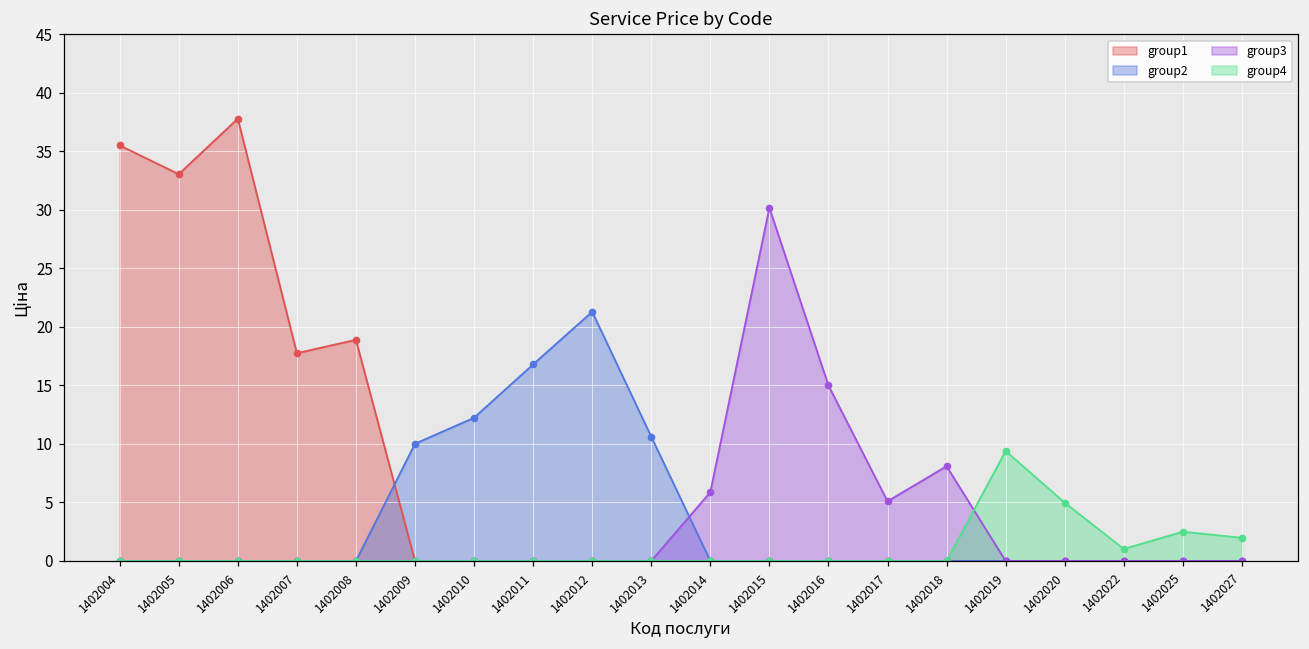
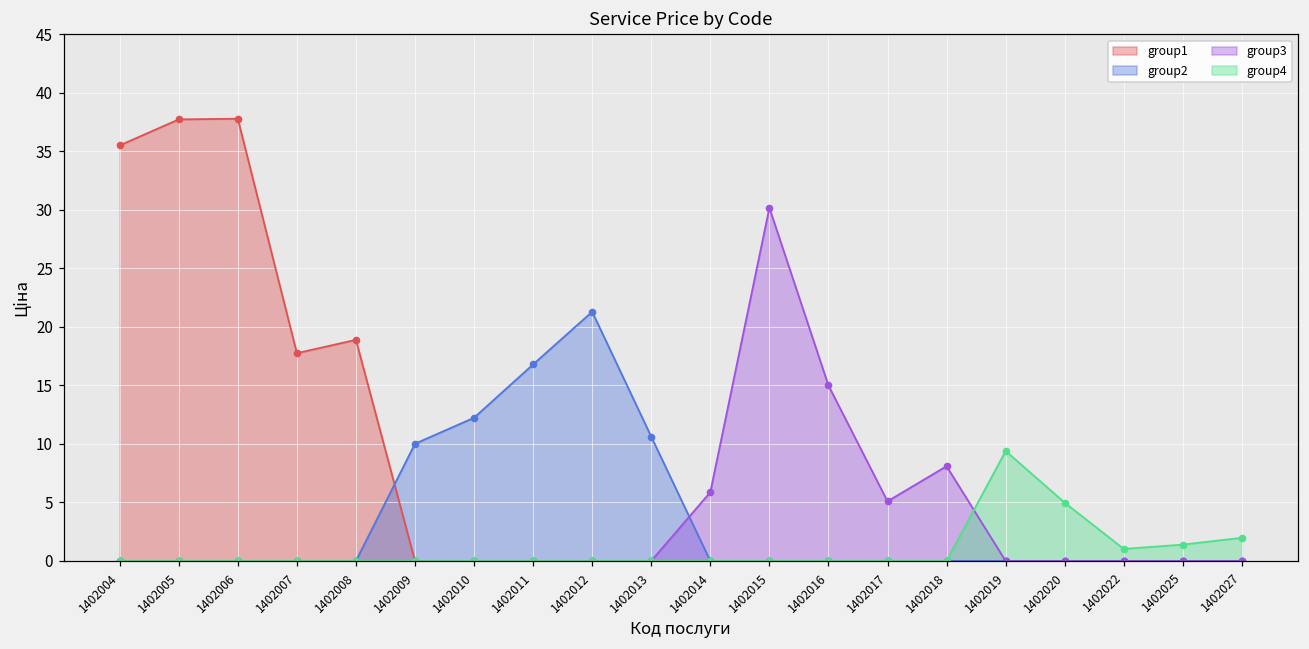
group1, 1402005: 33.1 -> 37.7
group4, 1402025: 2.5 -> 1.4
